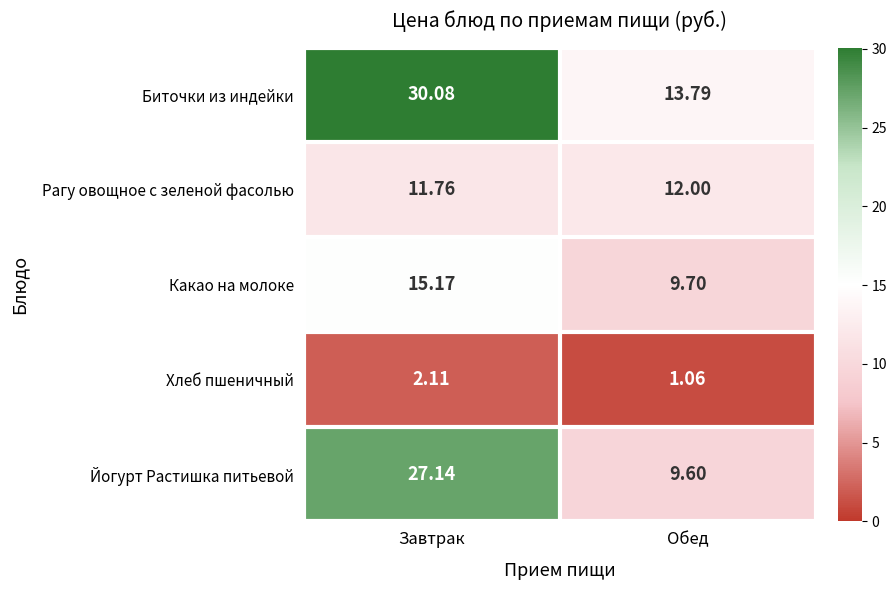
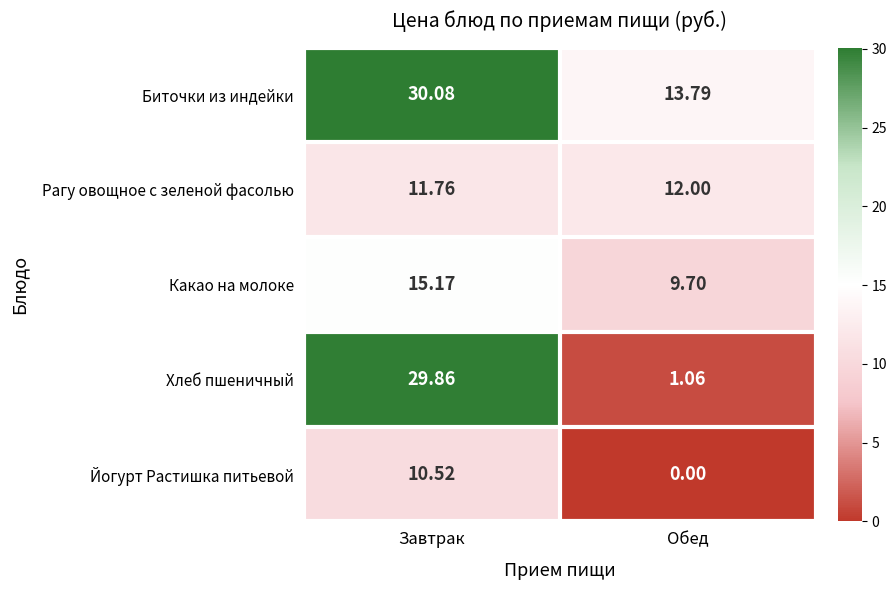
Хлеб пшеничный, Завтрак: 2.11 -> 29.86
Йогурт Растишка питьевой, Завтрак: 27.14 -> 10.52
Йогурт Растишка питьевой, Обед: 9.60 -> 0.00
